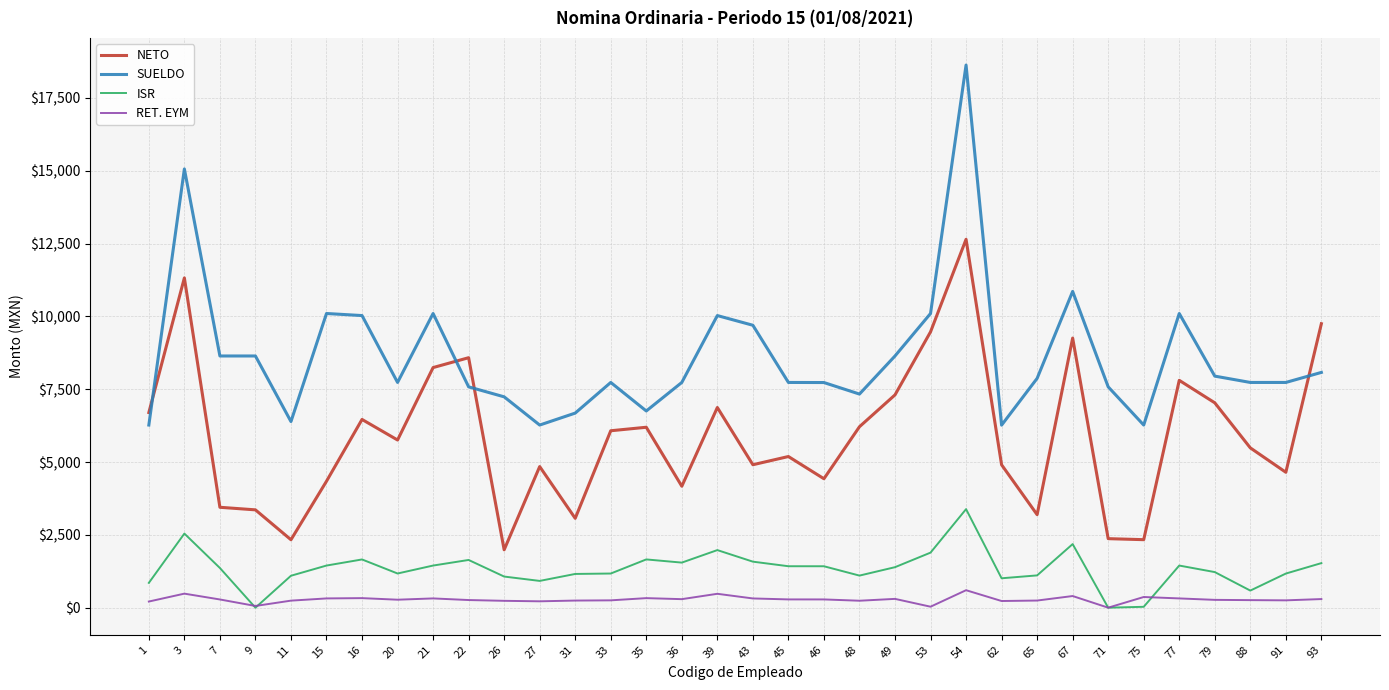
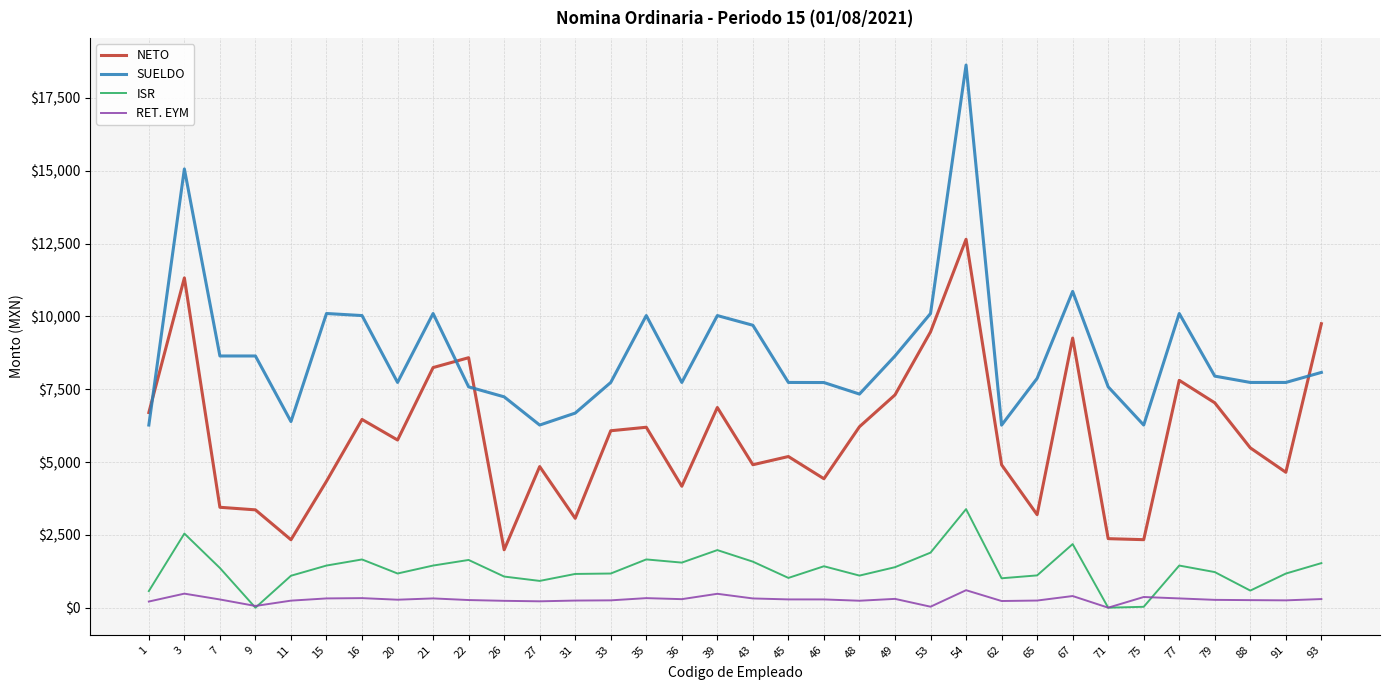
ISR, 1: $900 -> $600
SUELDO, 35: $6,800 -> $10,000
ISR, 45: $1,400 -> $1,000
